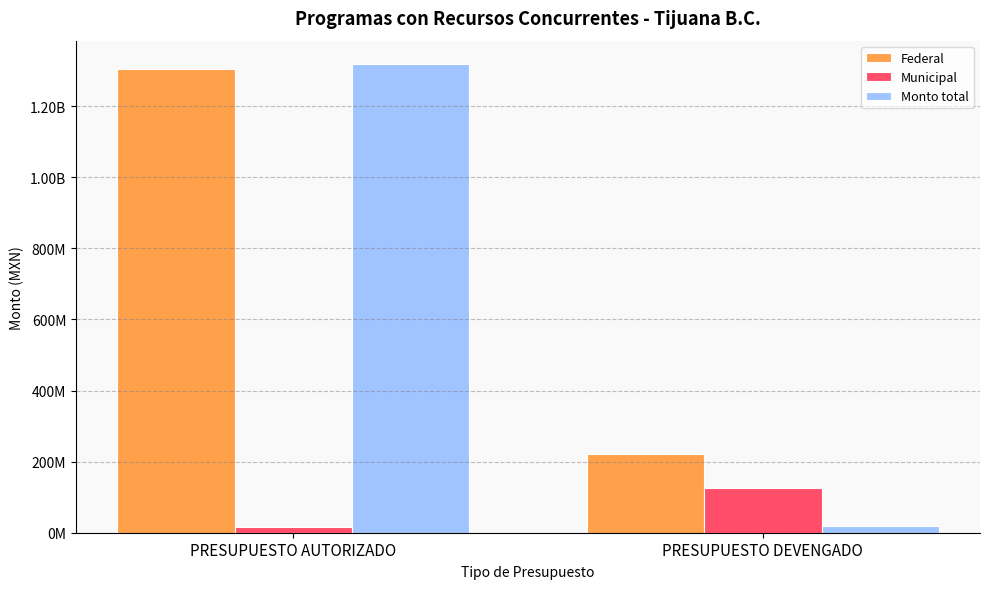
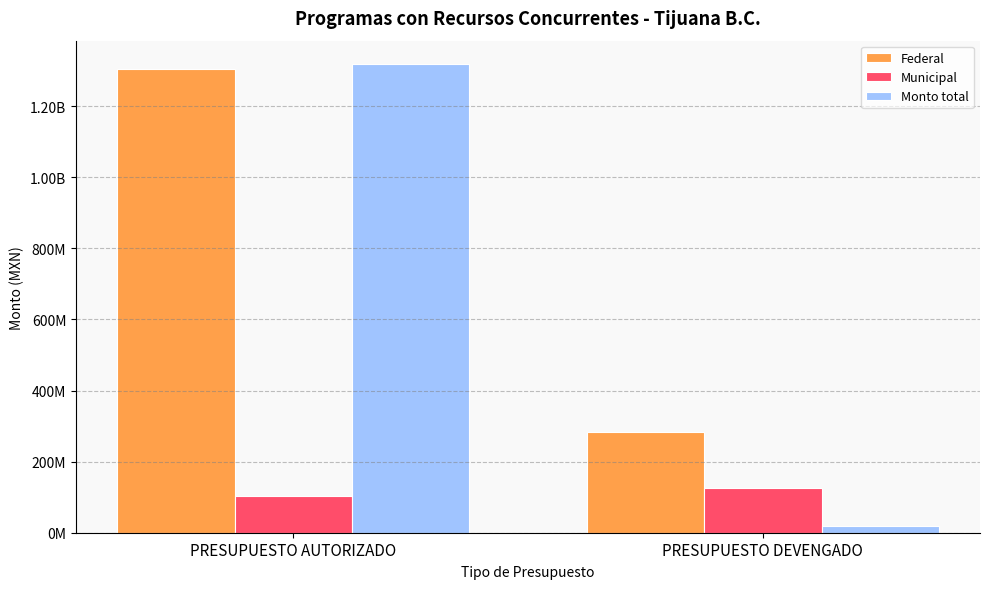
Municipal, PRESUPUESTO AUTORIZADO: 10000000 -> 100000000
Federal, PRESUPUESTO DEVENGADO: 220000000 -> 280000000
